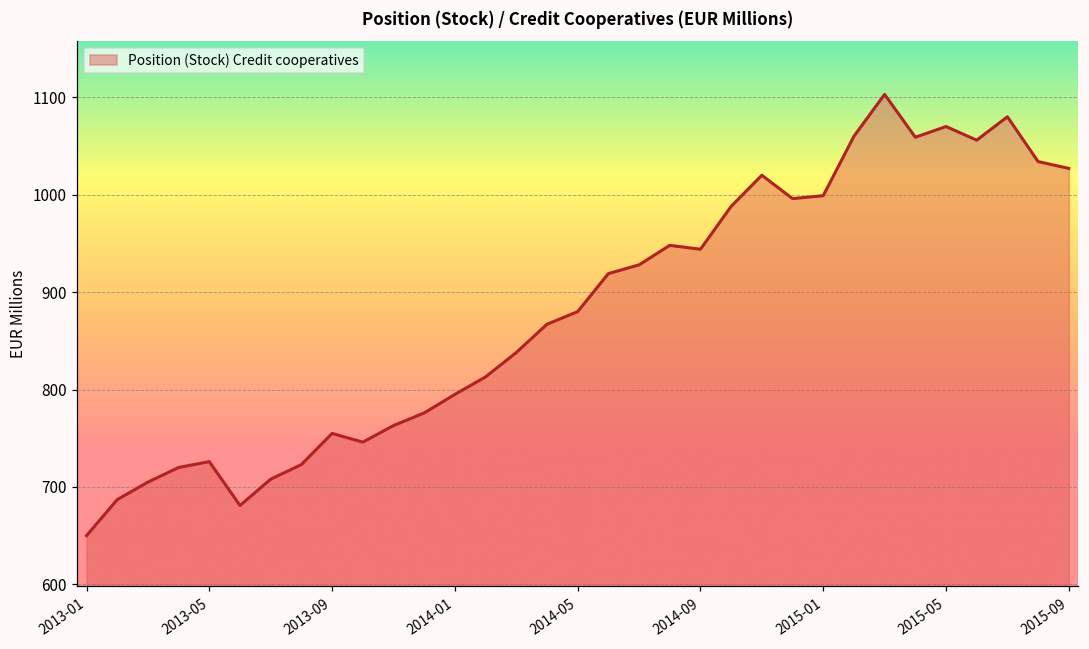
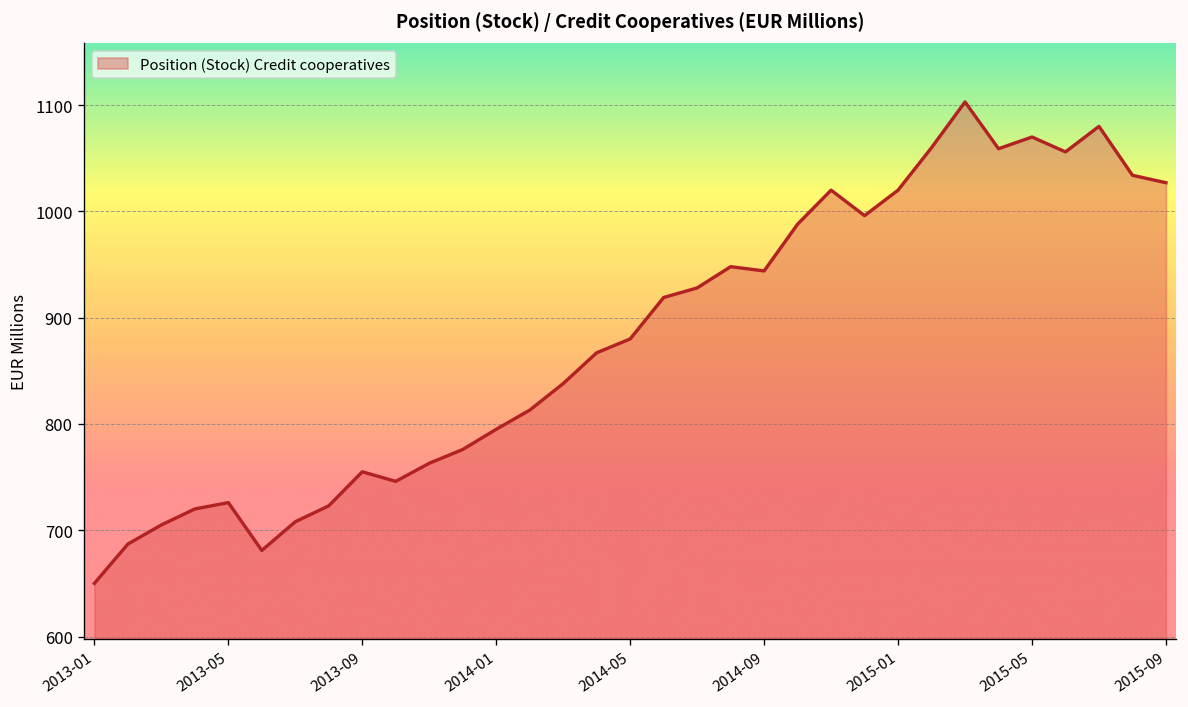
2015-01: 1000 -> 1020
